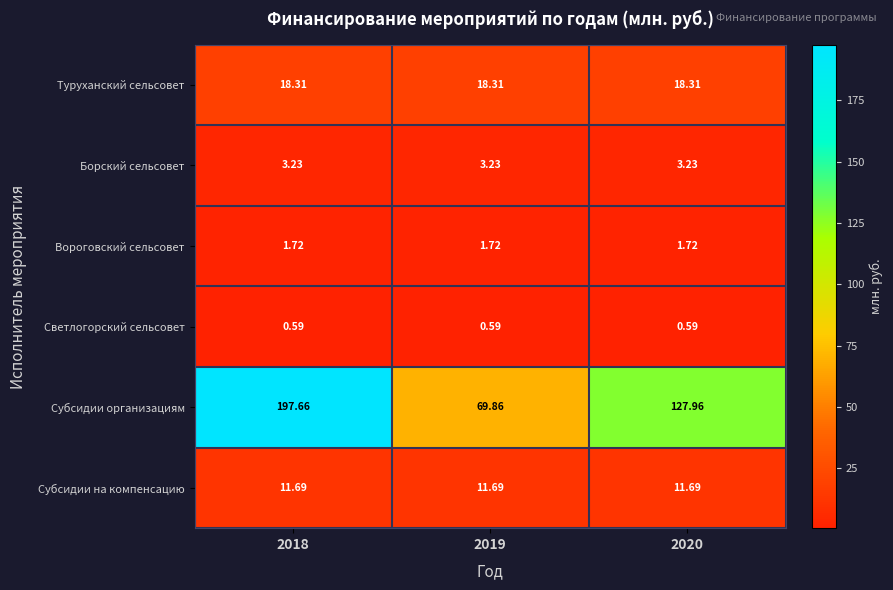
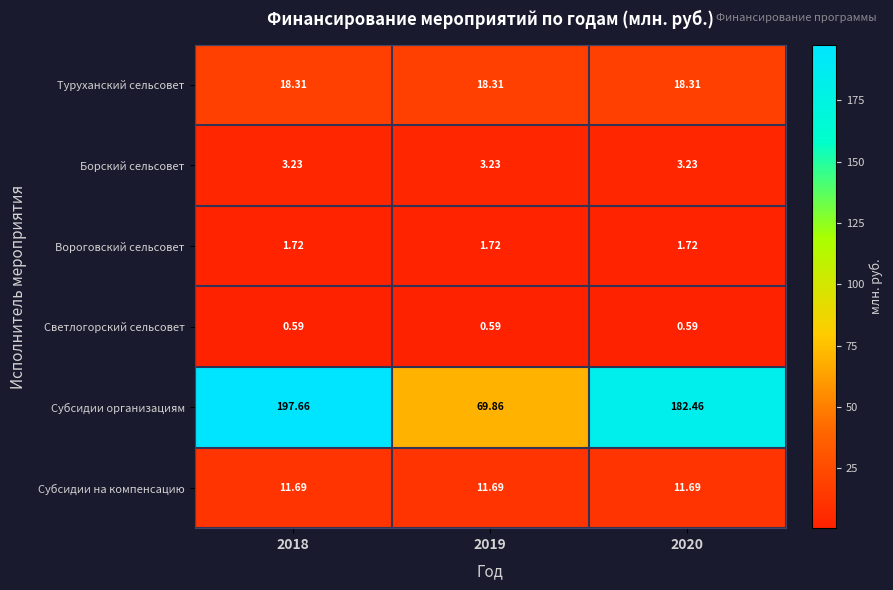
Субсидии организациям, 2020: 127.96 -> 182.46
